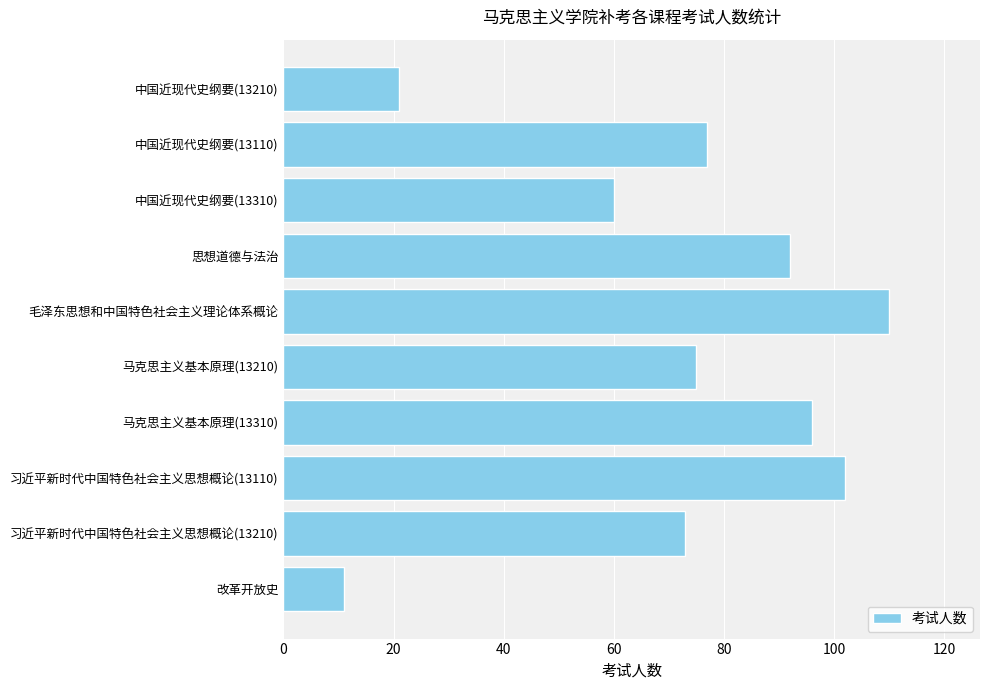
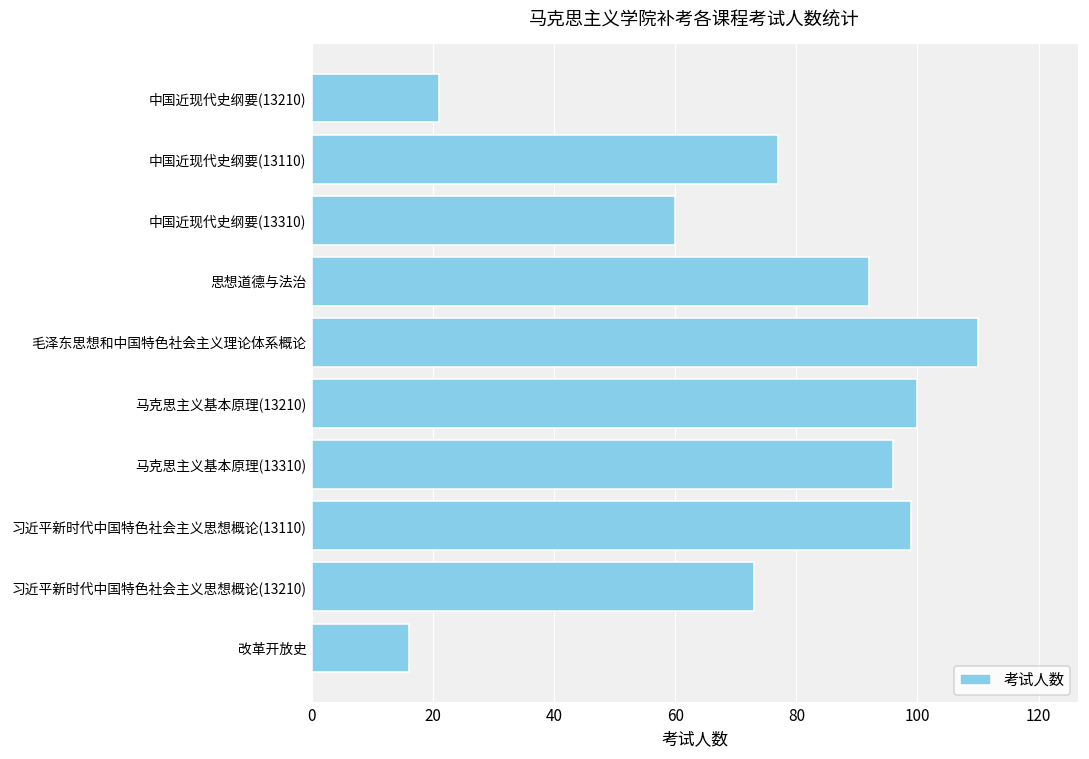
马克思主义基本原理(13210): 75 -> 100
习近平新时代中国特色社会主义思想概论(13110): 102 -> 99
改革开放史: 11 -> 16
